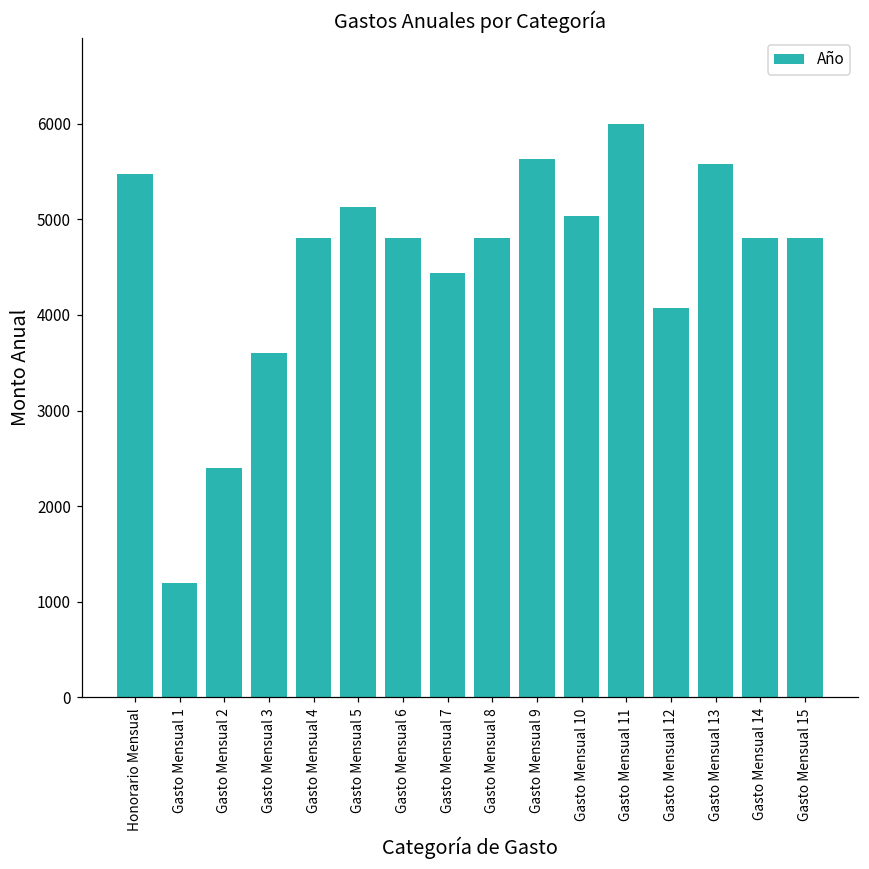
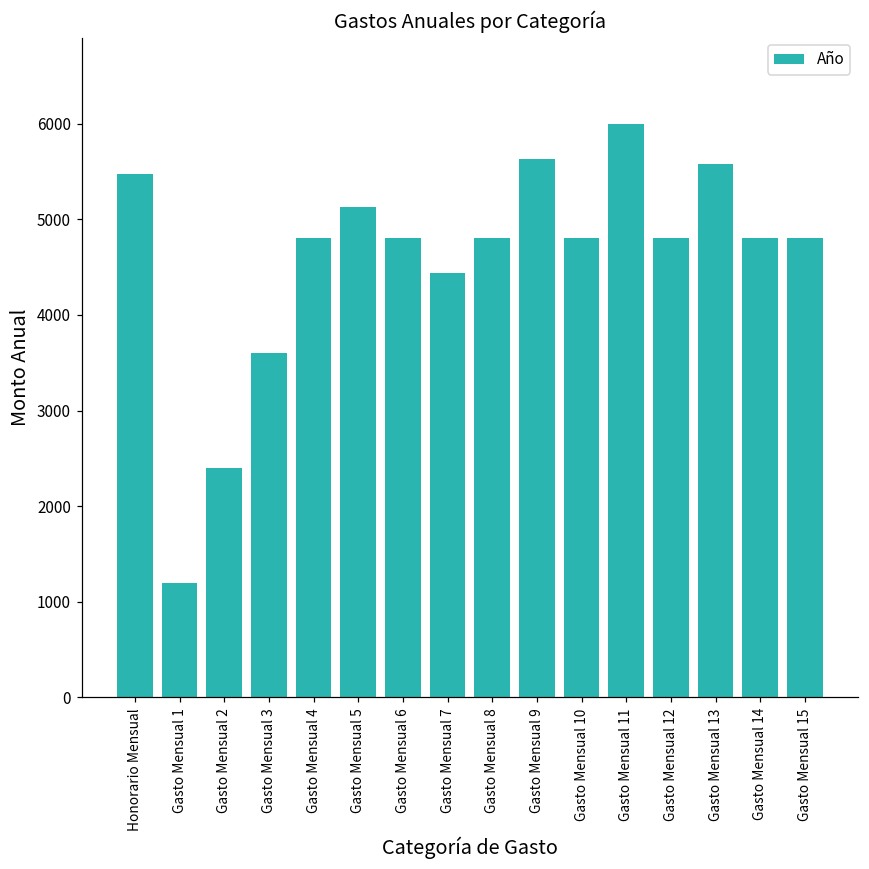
Gasto Mensual 10: 5000 -> 4800
Gasto Mensual 12: 4100 -> 4800
